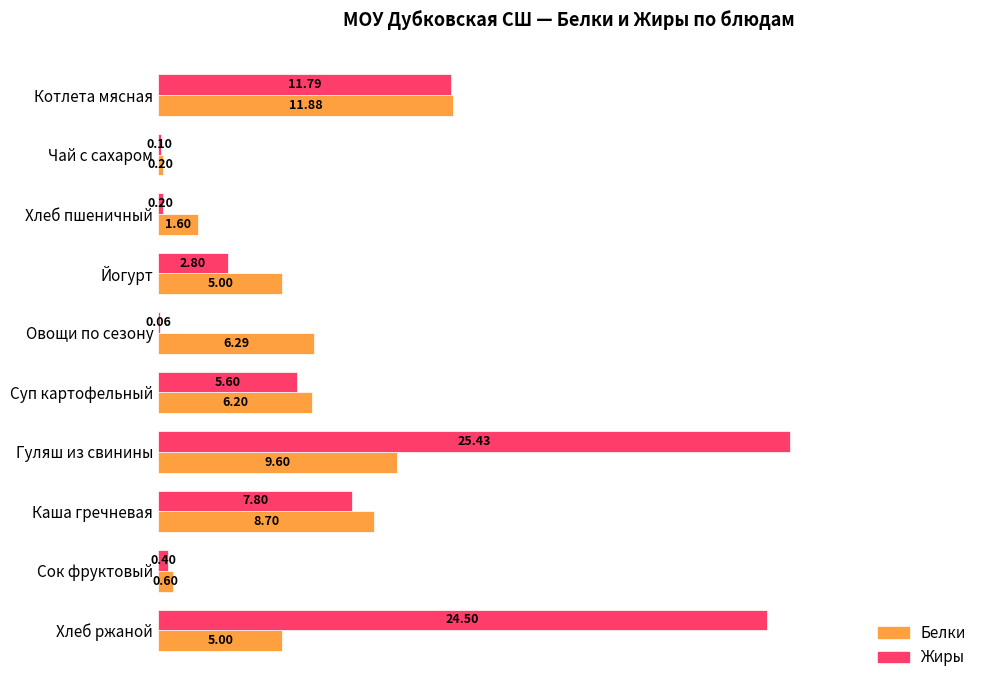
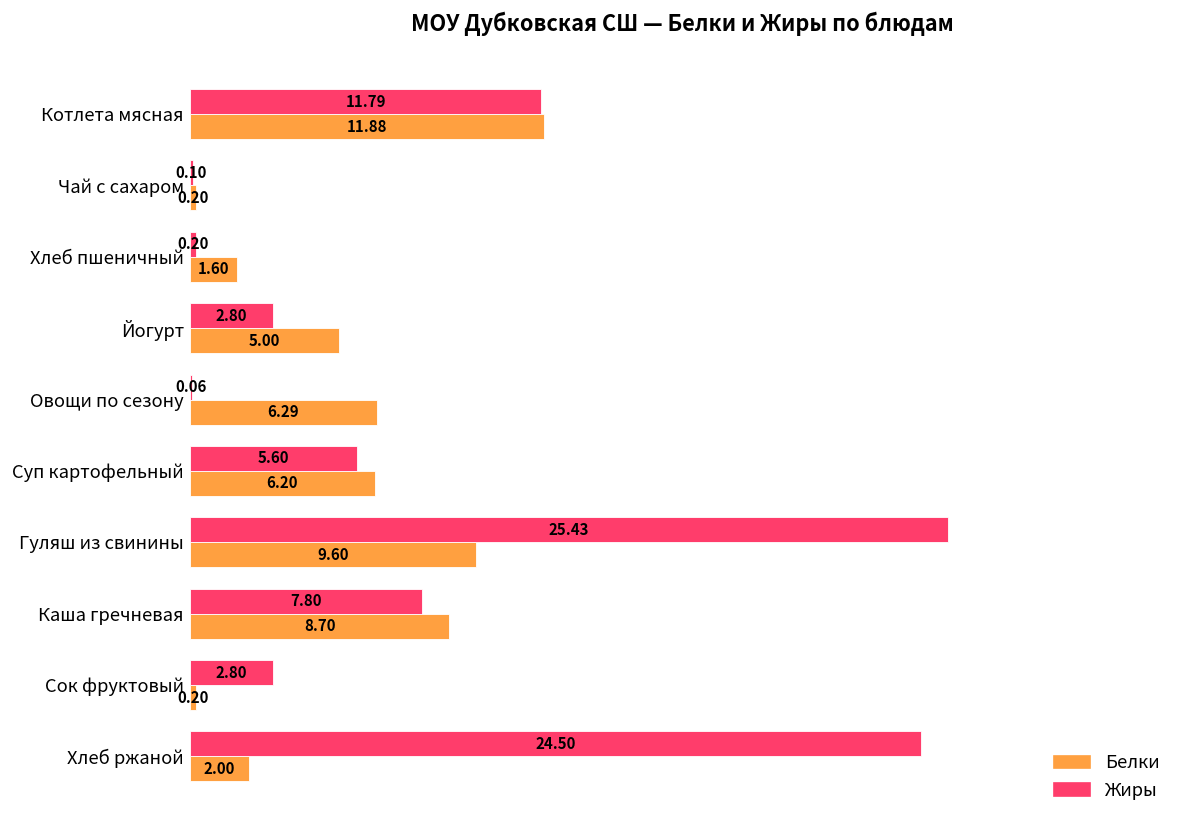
Жиры, Сок фруктовый: 0.40 -> 2.80
Белки, Сок фруктовый: 0.60 -> 0.20
Белки, Хлеб ржаной: 5.00 -> 2.00
